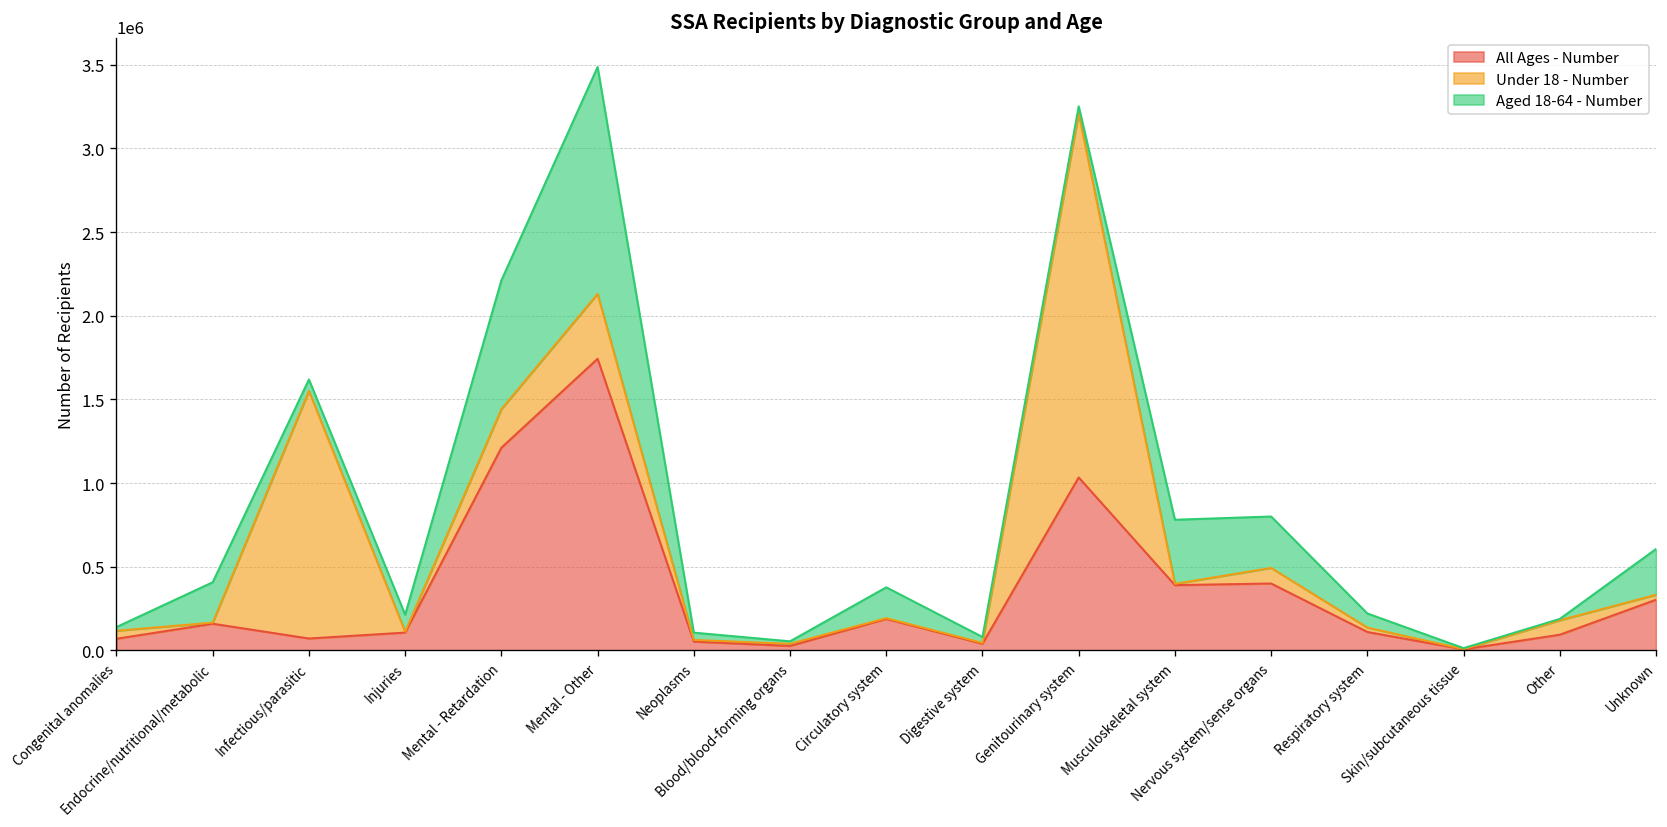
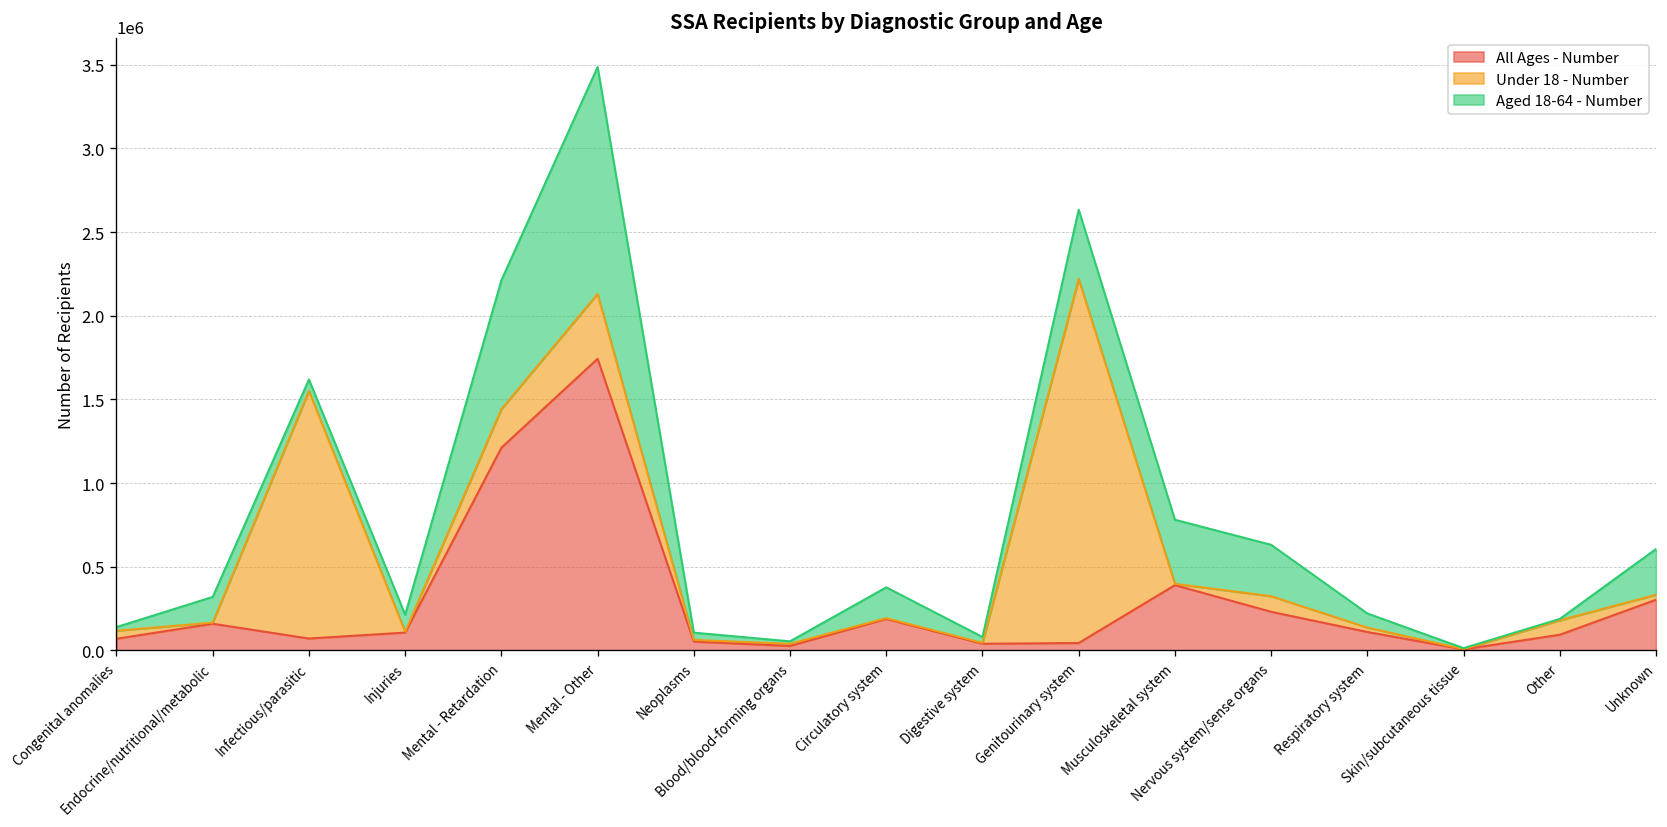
Aged 18-64 - Number, Endocrine/nutritional/metabolic: 240000 -> 150000
All Ages - Number, Genitourinary system: 1030000 -> 40000
Aged 18-64 - Number, Genitourinary system: 40000 -> 410000
All Ages - Number, Nervous system/sense organs: 400000 -> 230000
